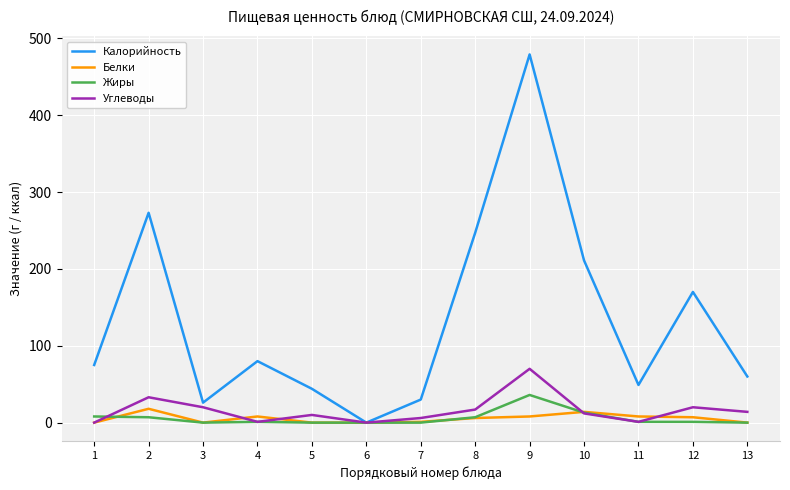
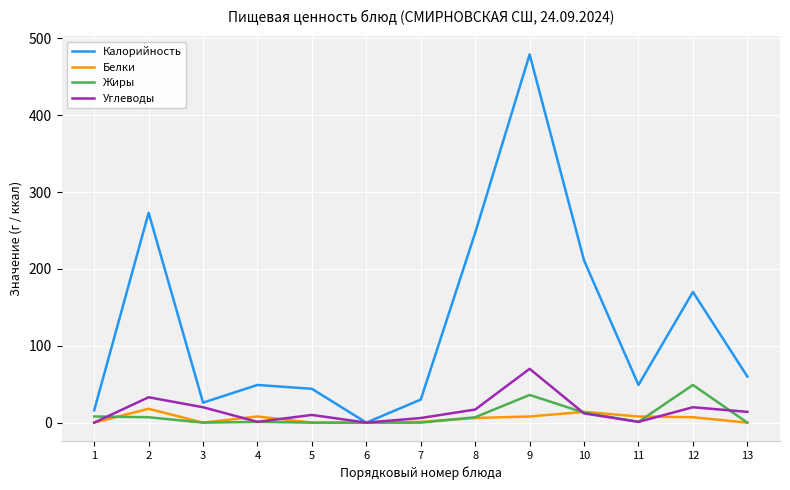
Калорийность, 1: 80 -> 20
Калорийность, 4: 80 -> 50
Жиры, 12: 0 -> 50
